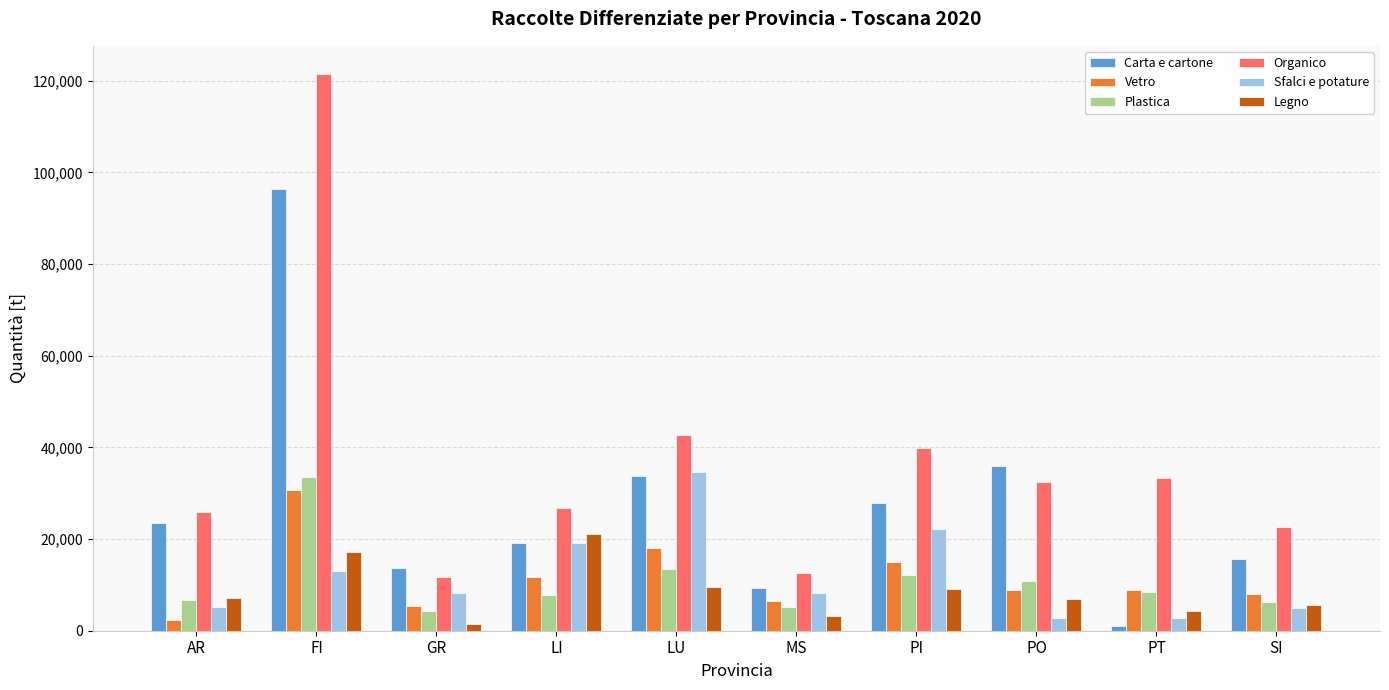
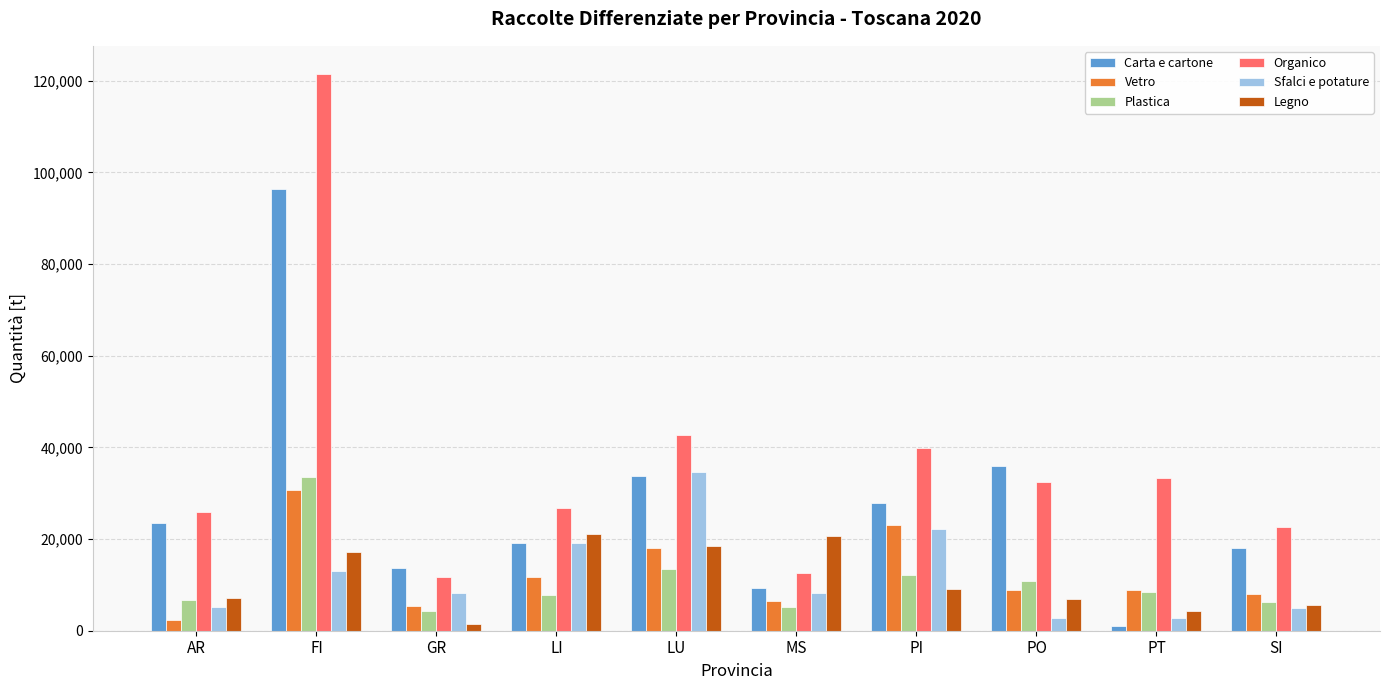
Legno, LU: 10,000 -> 19,000
Legno, MS: 3,000 -> 21,000
Vetro, PI: 15,000 -> 23,000
Carta e cartone, SI: 16,000 -> 18,000
